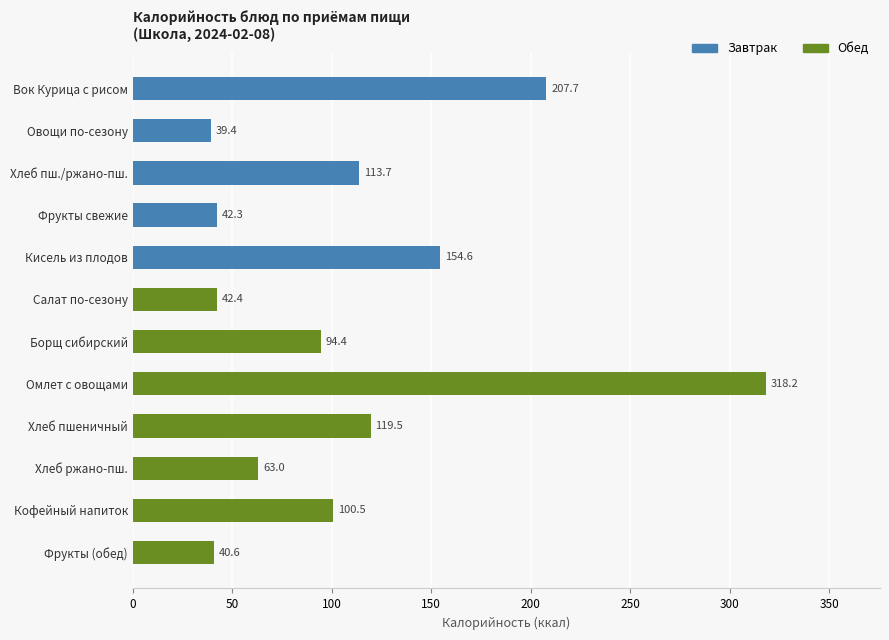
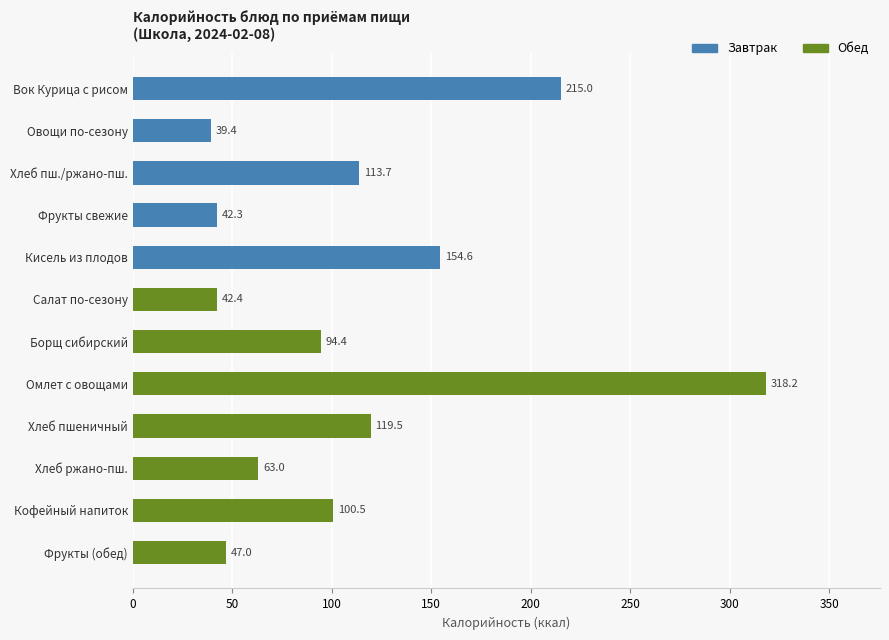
Вок Курица с рисом: 207.7 -> 215.0
Фрукты (обед): 40.6 -> 47.0
